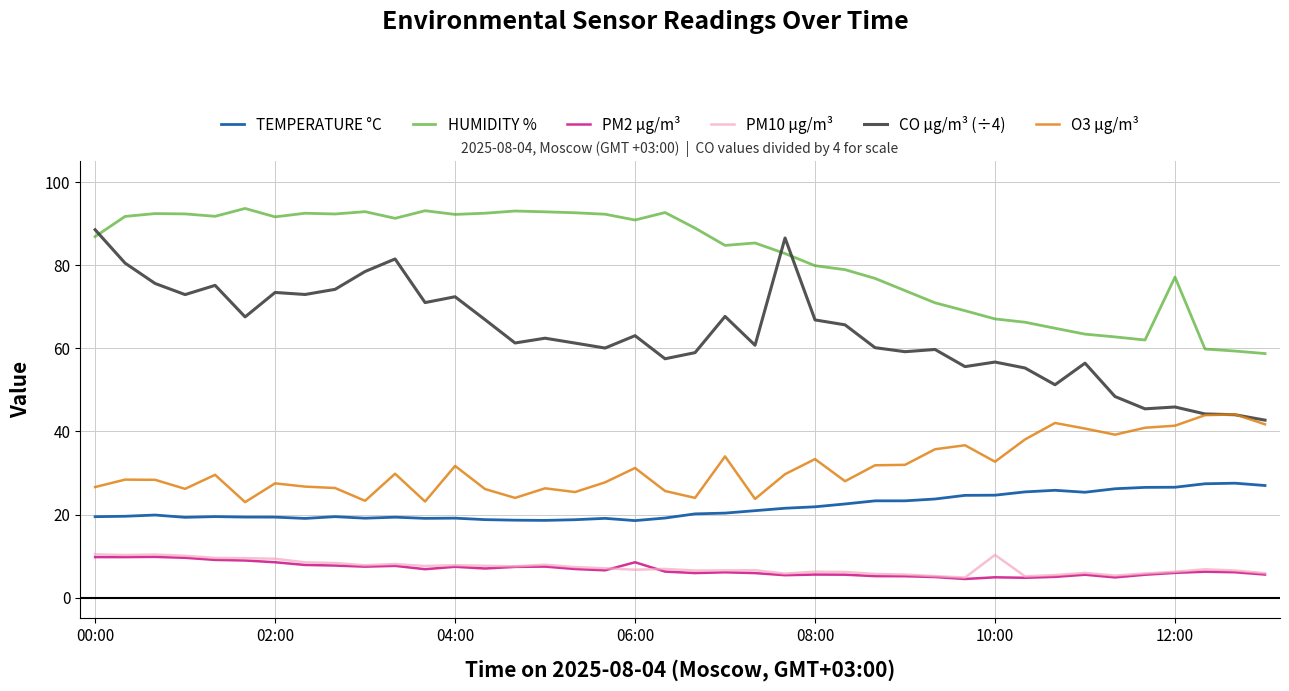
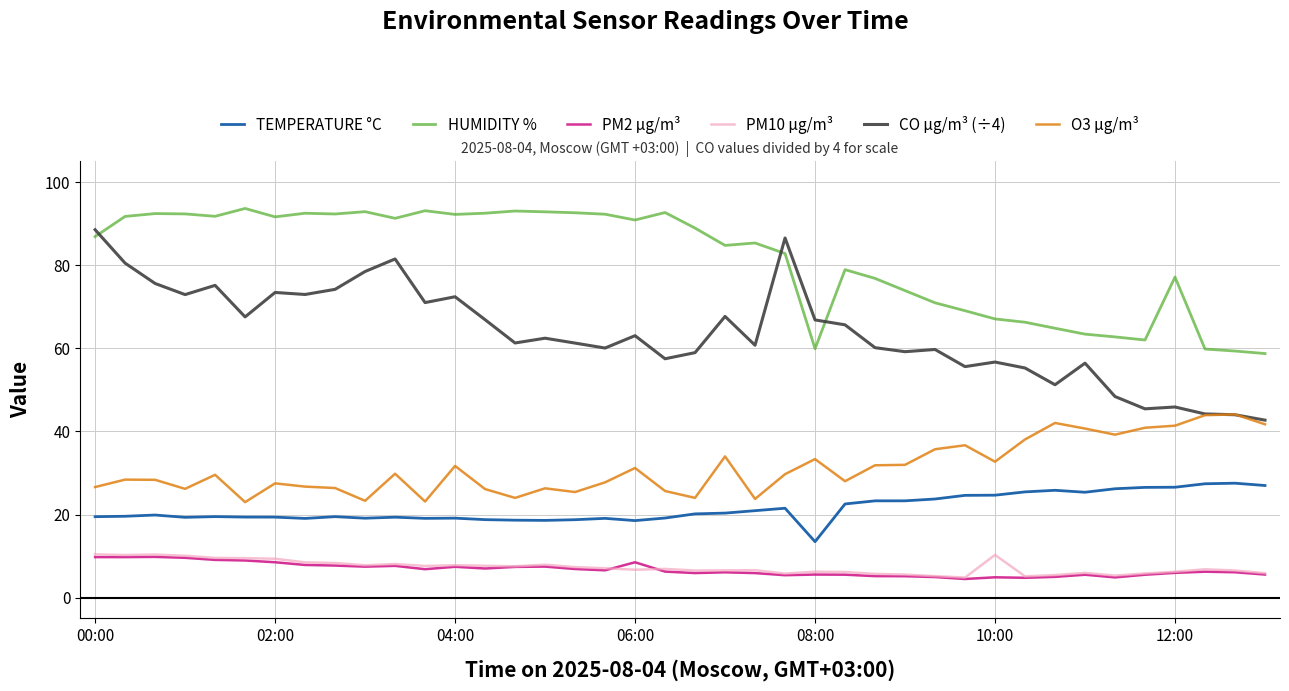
TEMPERATURE °C, 08:00: 22 -> 13
HUMIDITY %, 08:00: 80 -> 60
